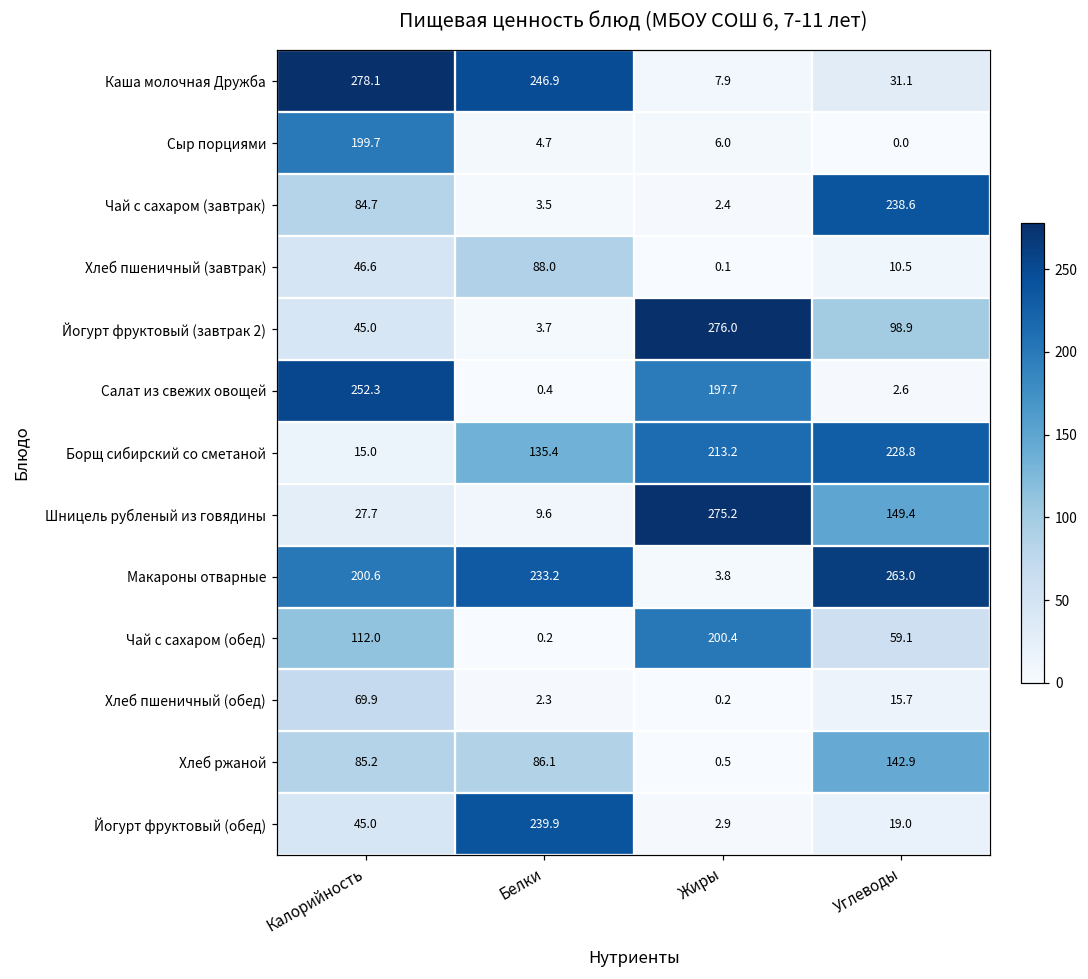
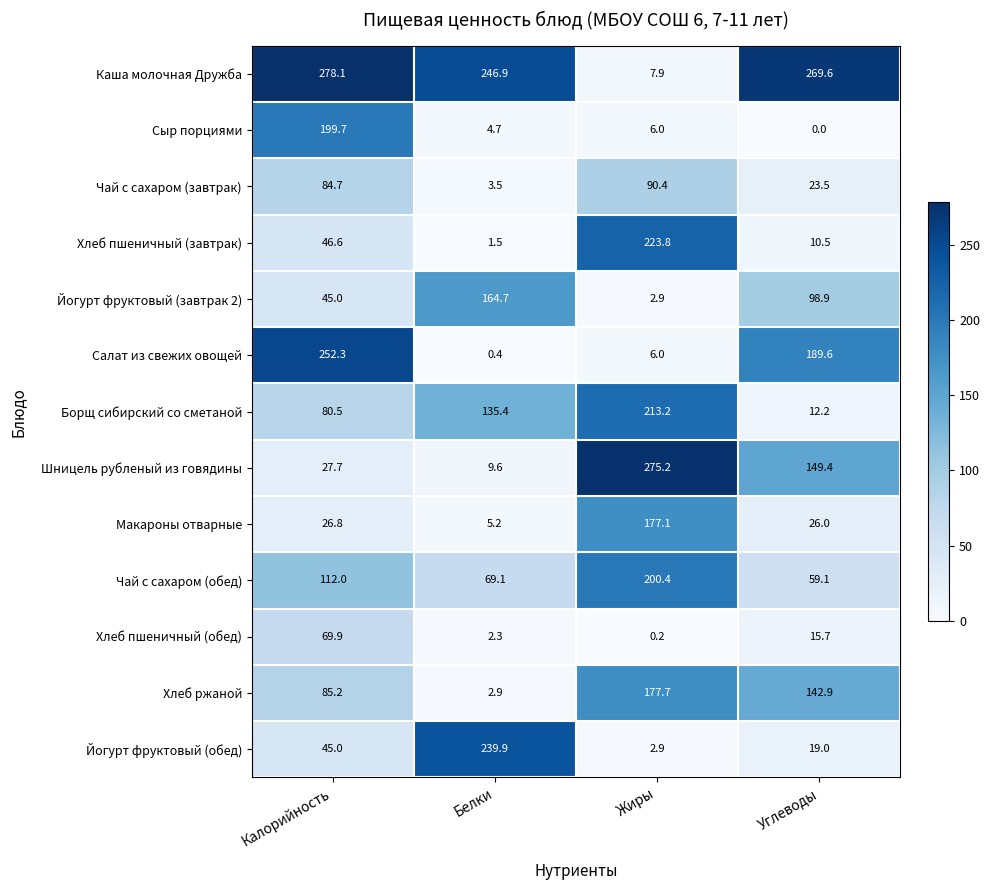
Каша молочная Дружба, Углеводы: 31.1 -> 269.6
Чай с сахаром (завтрак), Жиры: 2.4 -> 90.4
Чай с сахаром (завтрак), Углеводы: 238.6 -> 23.5
Хлеб пшеничный (завтрак), Белки: 88.0 -> 1.5
Хлеб пшеничный (завтрак), Жиры: 0.1 -> 223.8
Йогурт фруктовый (завтрак 2), Белки: 3.7 -> 164.7
Йогурт фруктовый (завтрак 2), Жиры: 276.0 -> 2.9
Салат из свежих овощей, Жиры: 197.7 -> 6.0
Салат из свежих овощей, Углеводы: 2.6 -> 189.6
Борщ сибирский со сметаной, Калорийность: 15.0 -> 80.5
Борщ сибирский со сметаной, Углеводы: 228.8 -> 12.2
Макароны отварные, Калорийность: 200.6 -> 26.8
Макароны отварные, Белки: 233.2 -> 5.2
Макароны отварные, Жиры: 3.8 -> 177.1
Макароны отварные, Углеводы: 263.0 -> 26.0
Чай с сахаром (обед), Белки: 0.2 -> 69.1
Хлеб ржаной, Белки: 86.1 -> 2.9
Хлеб ржаной, Жиры: 0.5 -> 177.7
